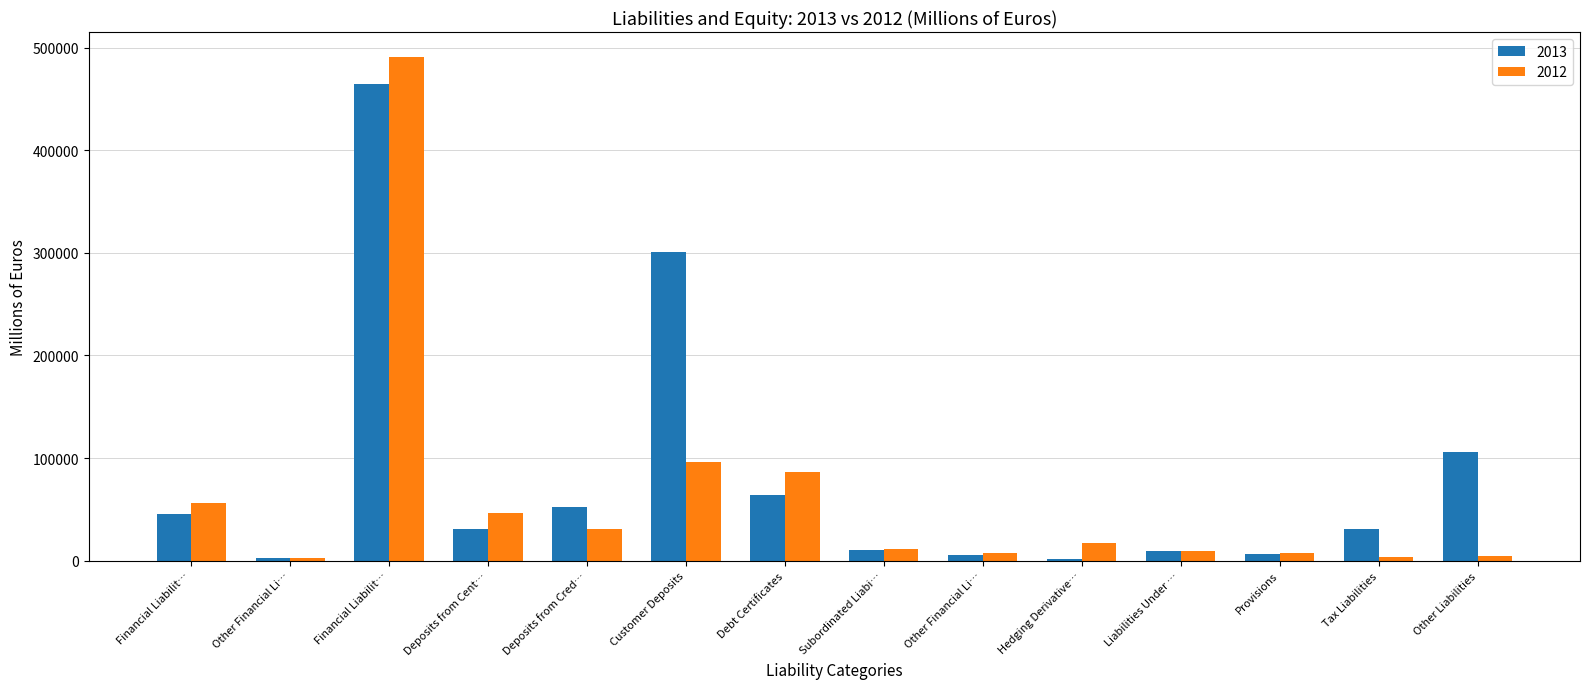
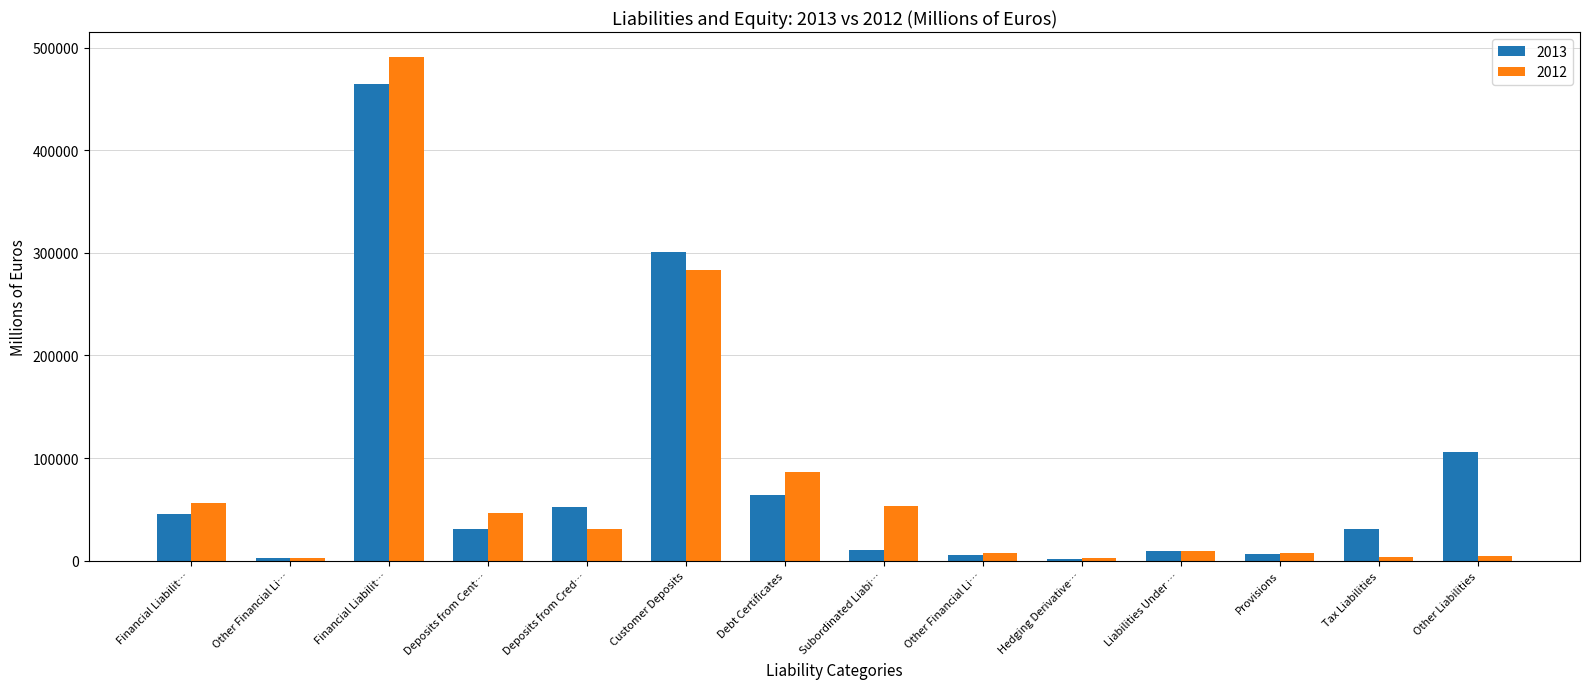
2012, Customer Deposits: 97000 -> 283000
2012, Subordinated Liabi…: 12000 -> 53000
2012, Hedging Derivative…: 17000 -> 3000
